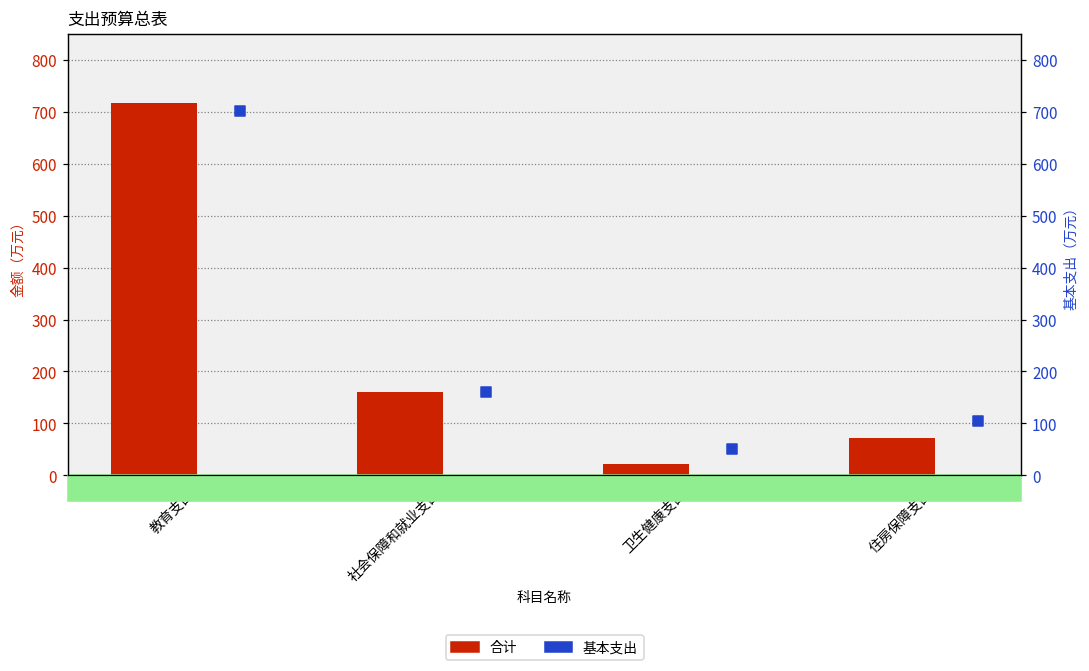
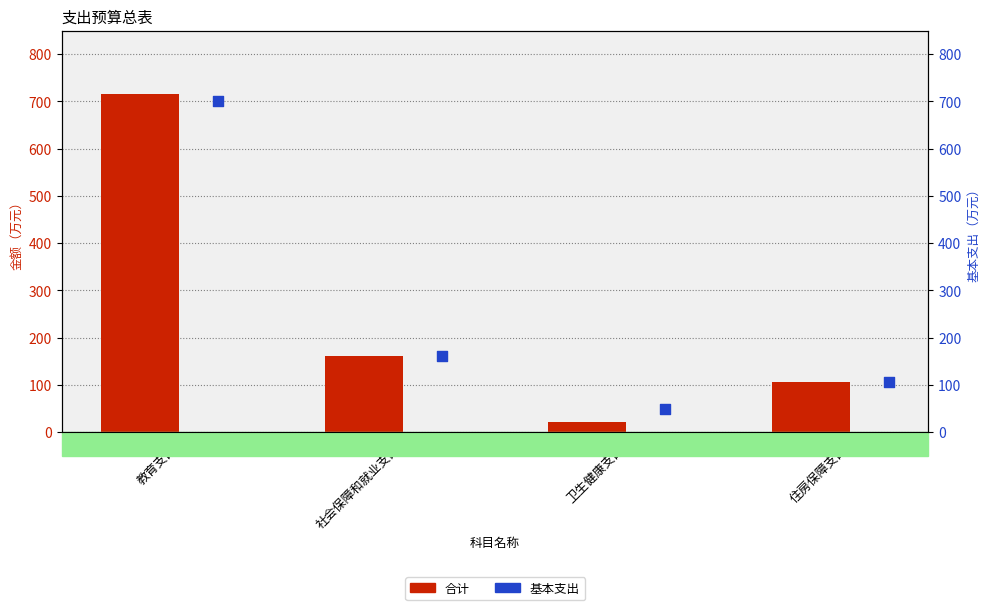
合计, 住房保障支出: 70 -> 110
